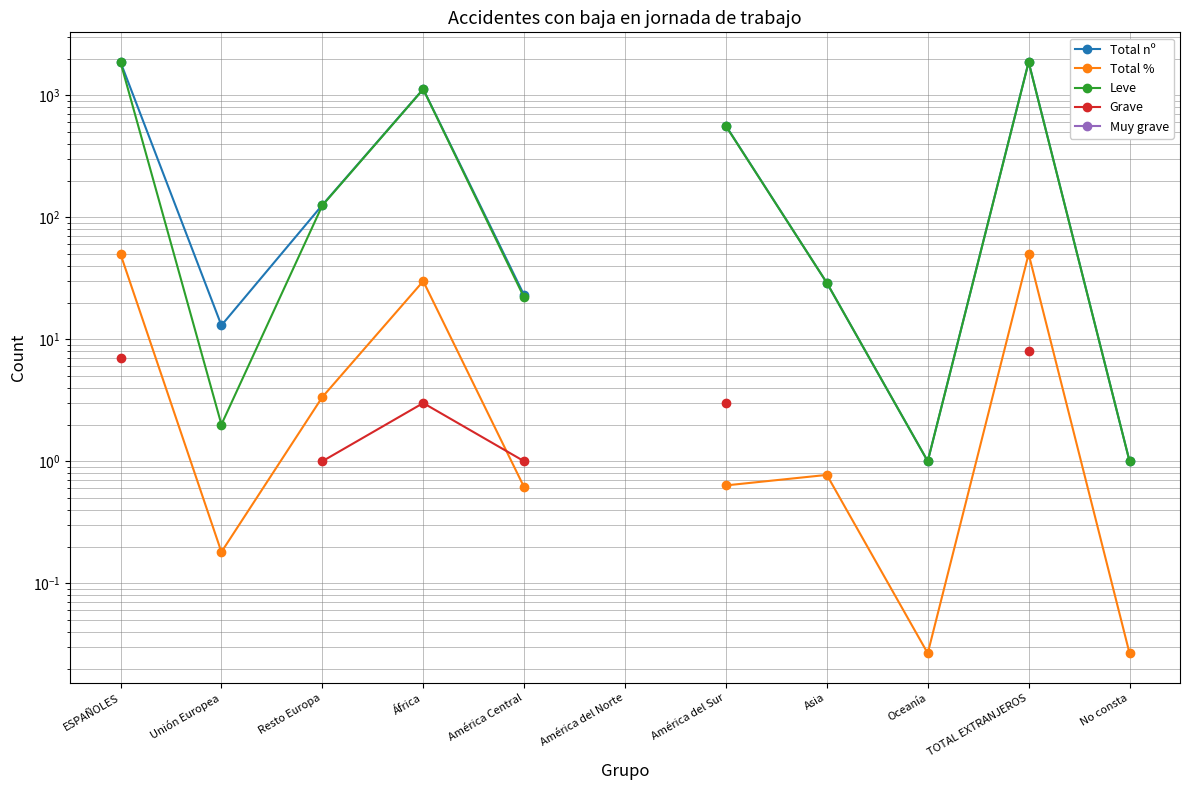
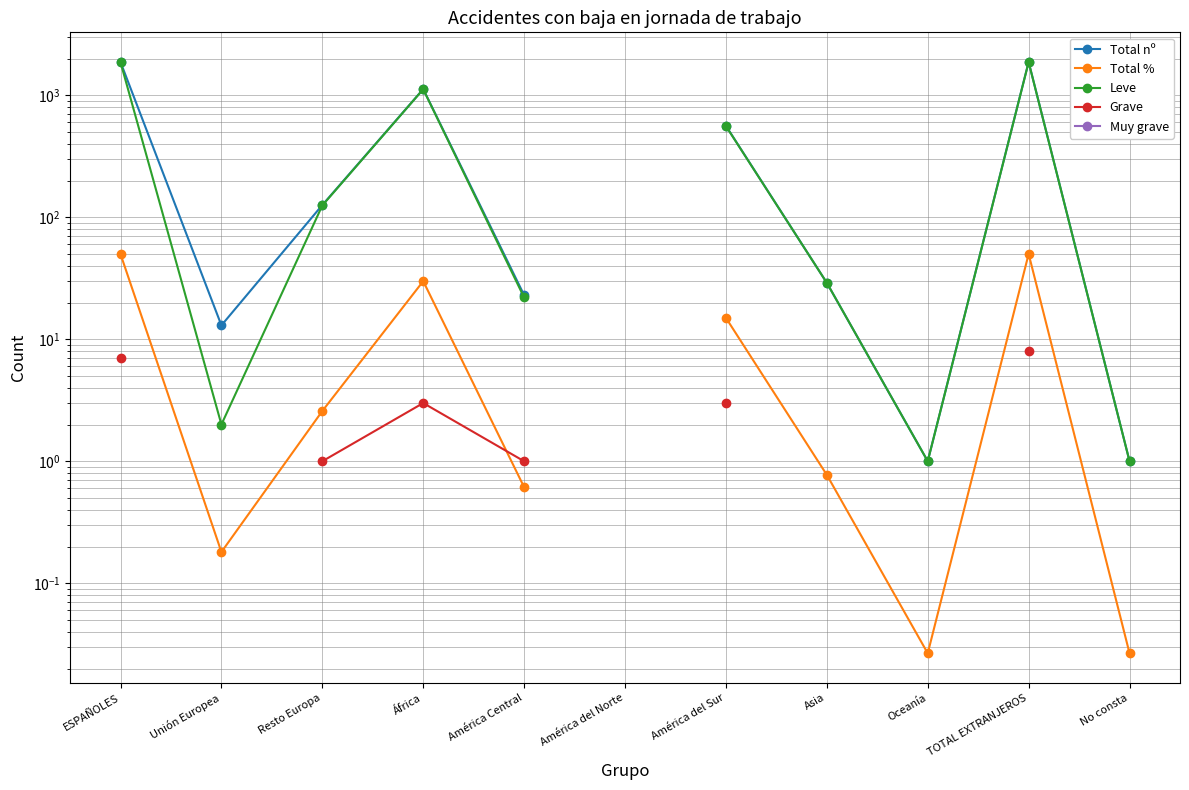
Total %, Resto Europa: 3.4 -> 2.6
Total %, América del Sur: 0.6 -> 15
